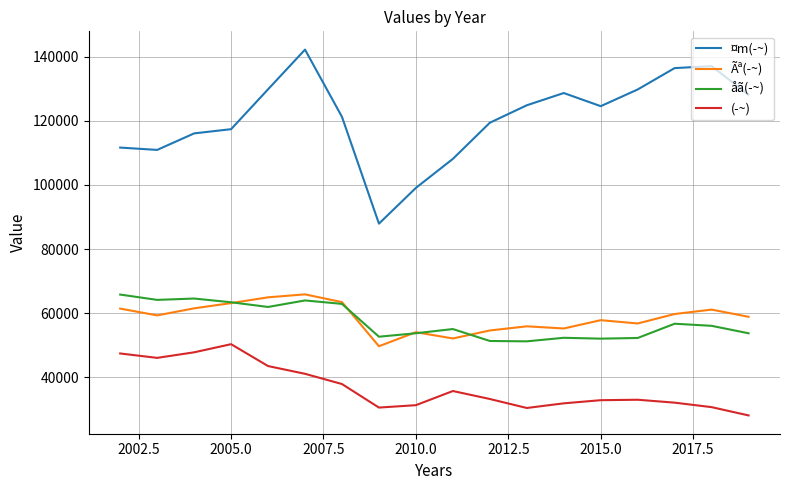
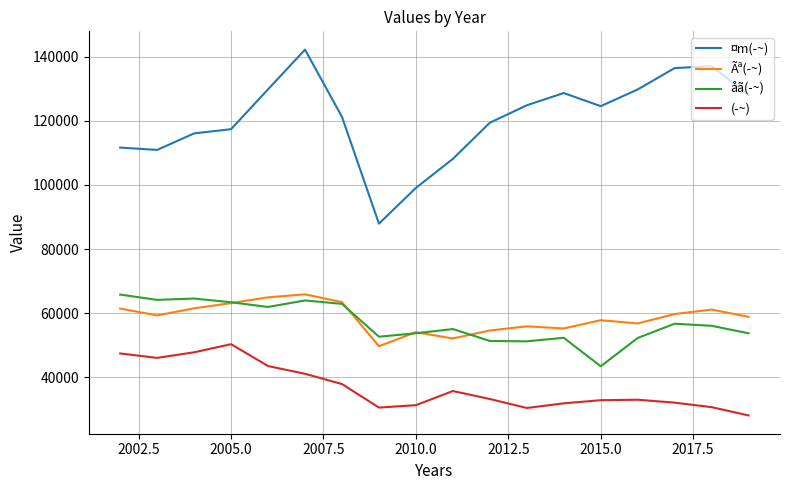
åã(­~), 2015.0: 52000 -> 43000
